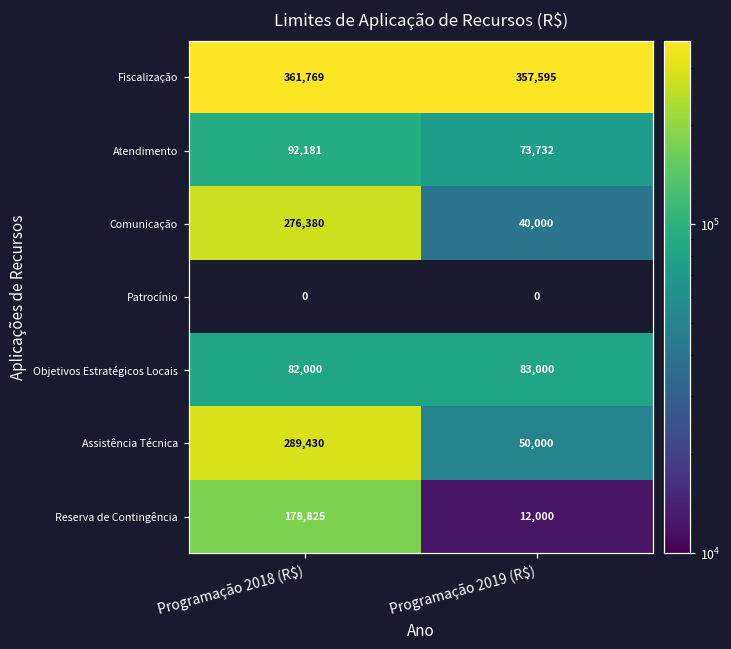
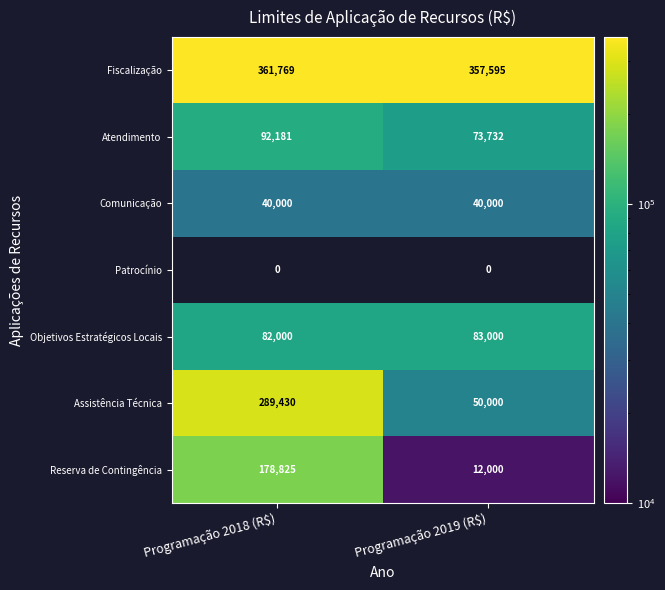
Comunicação, Programação 2018 (R$): 276,380 -> 40,000
